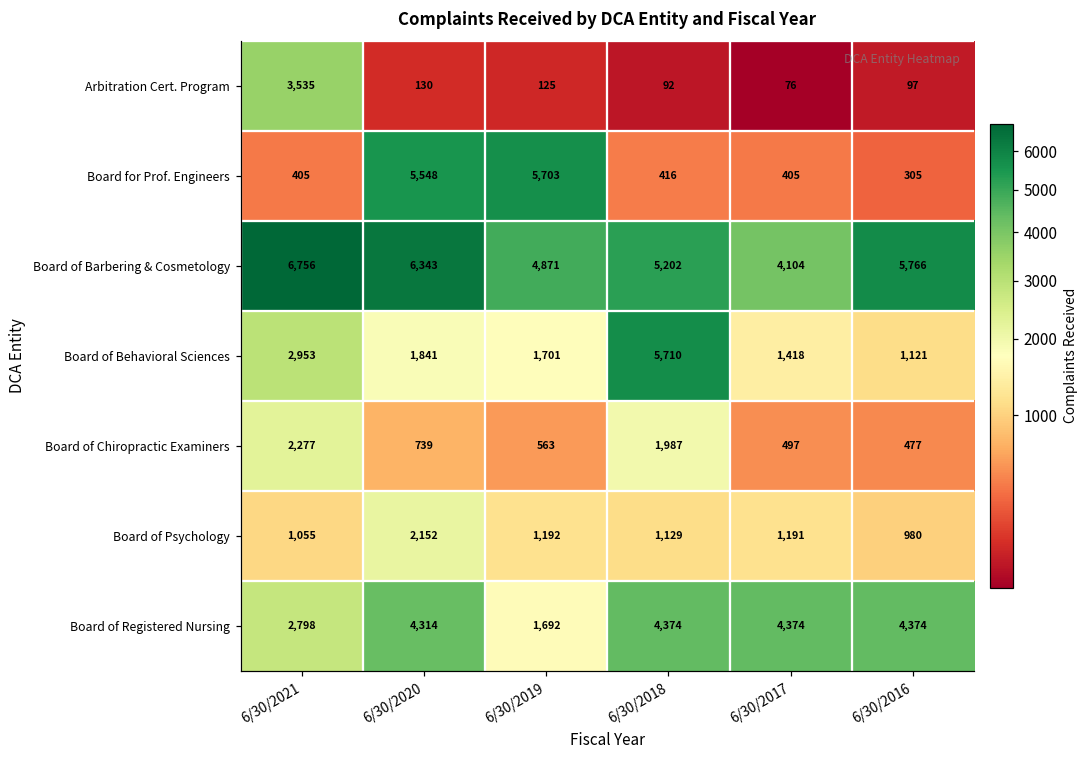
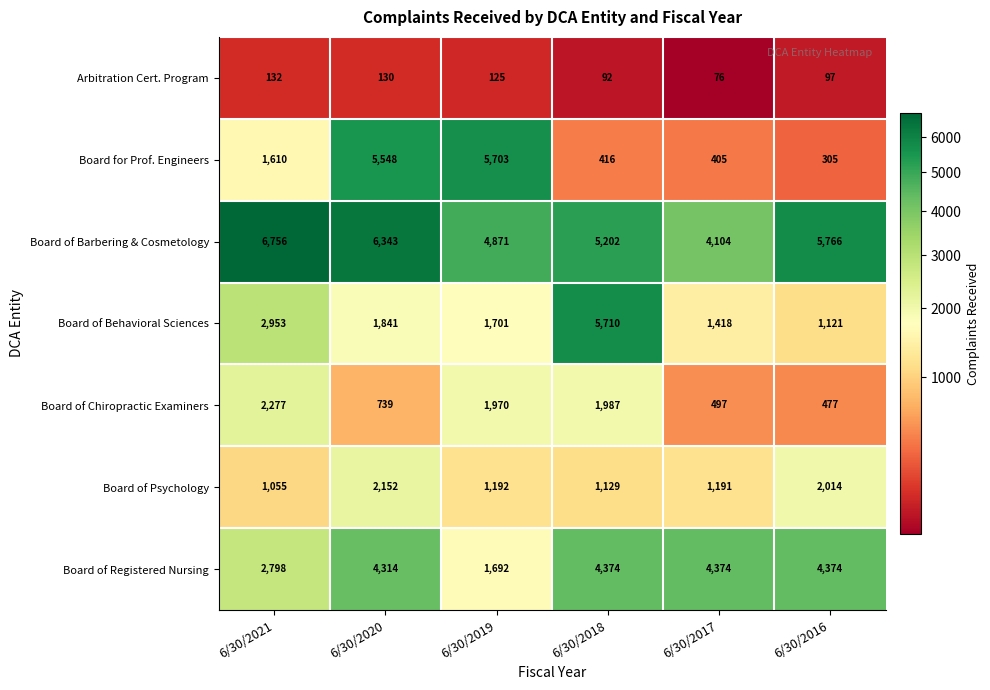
Arbitration Cert. Program, 6/30/2021: 3,535 -> 132
Board for Prof. Engineers, 6/30/2021: 405 -> 1,610
Board of Chiropractic Examiners, 6/30/2019: 563 -> 1,970
Board of Psychology, 6/30/2016: 980 -> 2,014
